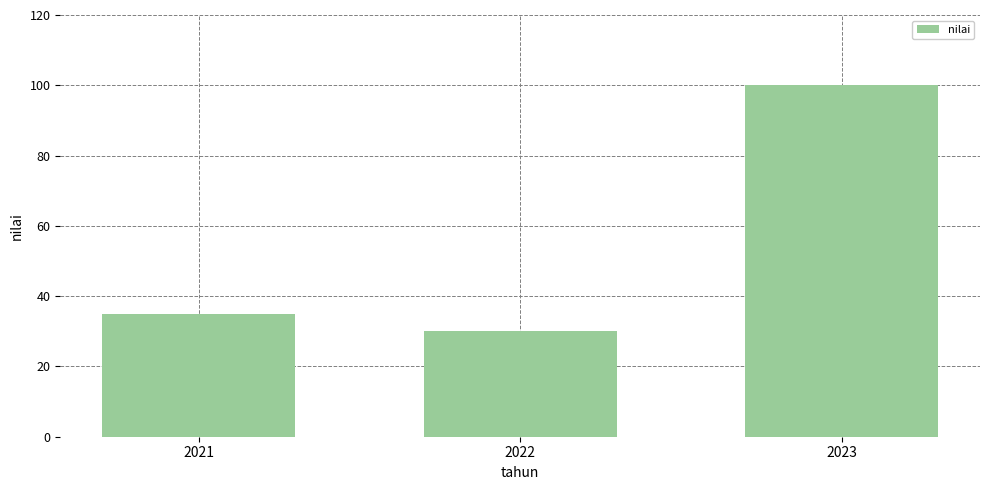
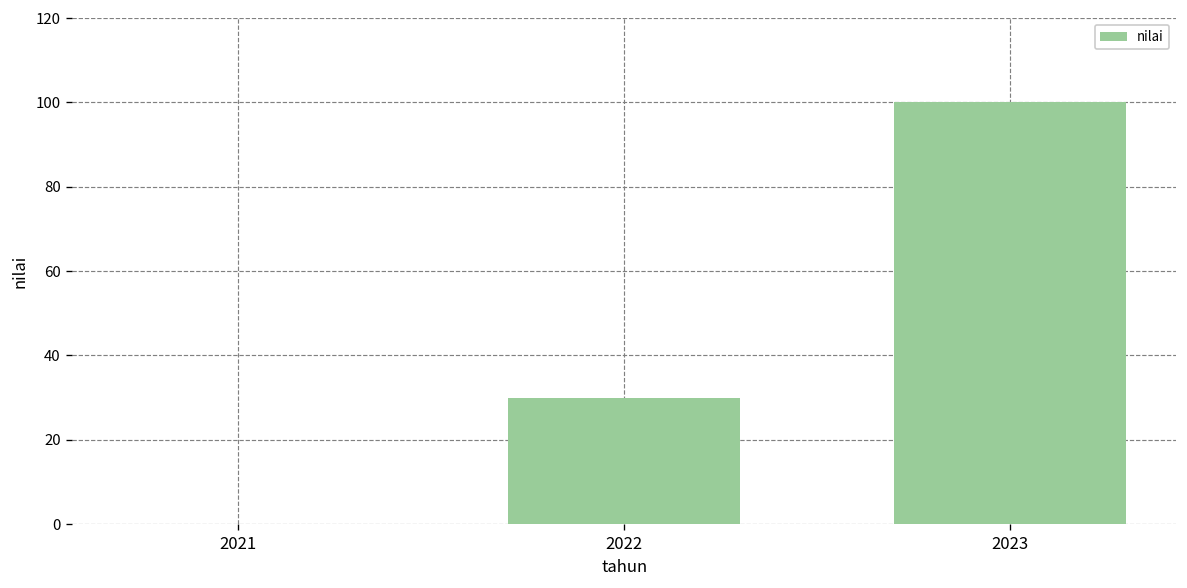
2021: 35 -> 0
